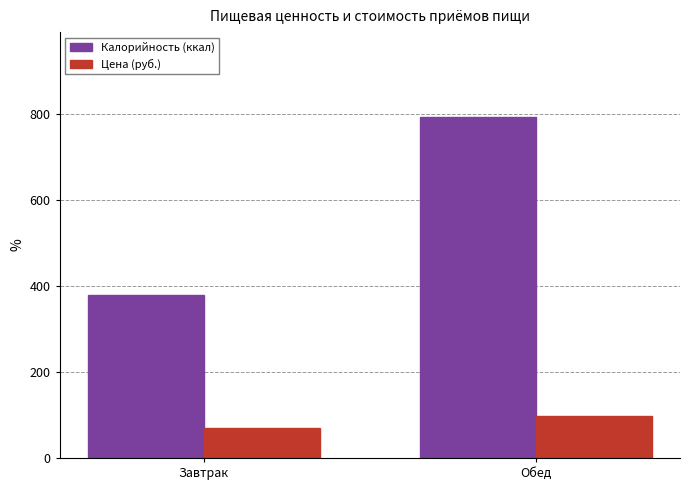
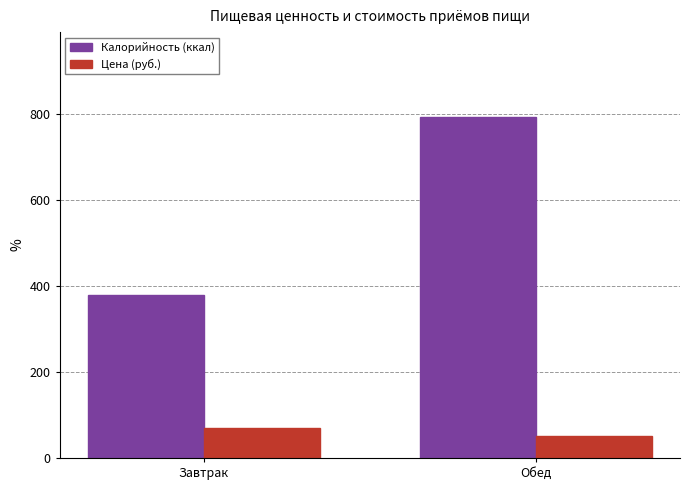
Цена (руб.), Обед: 100 -> 50
